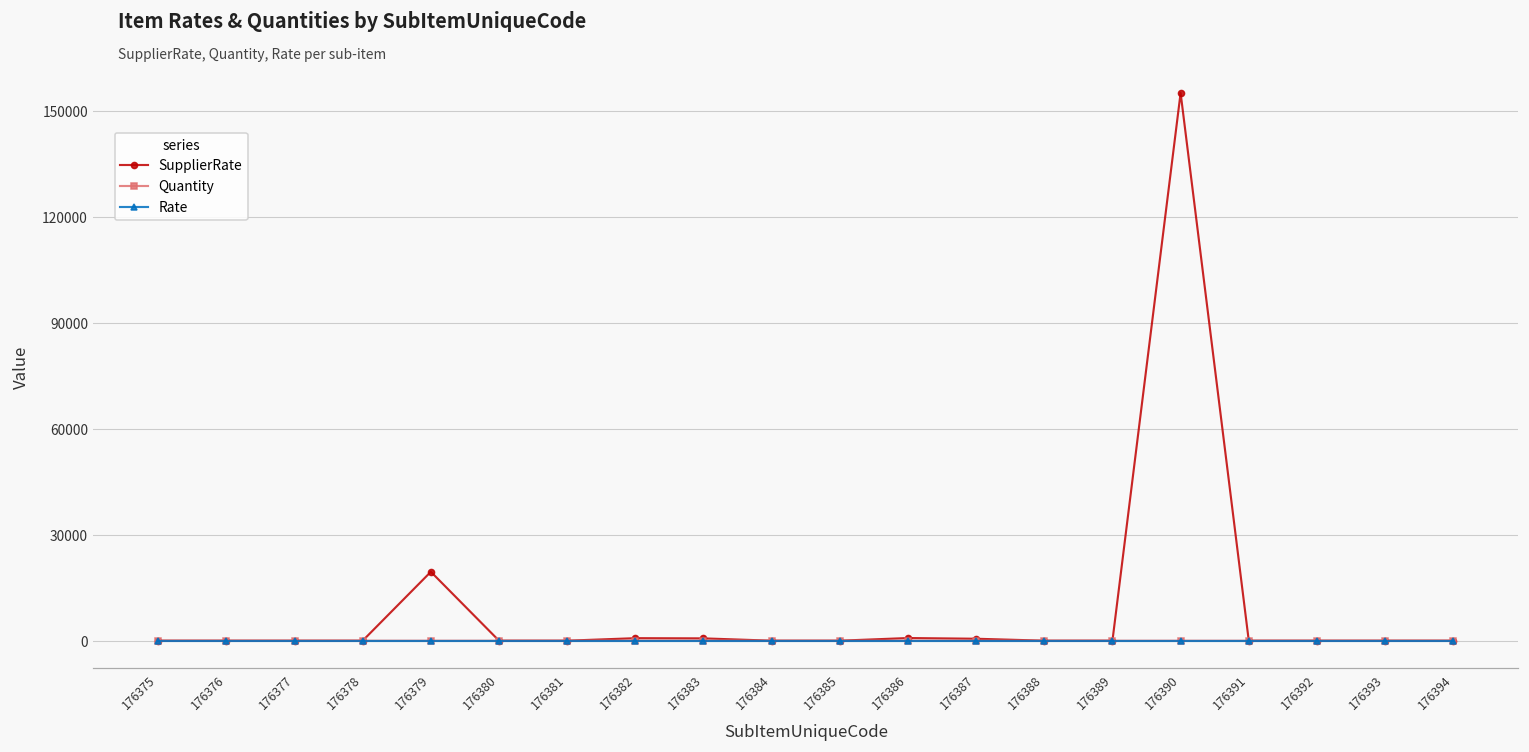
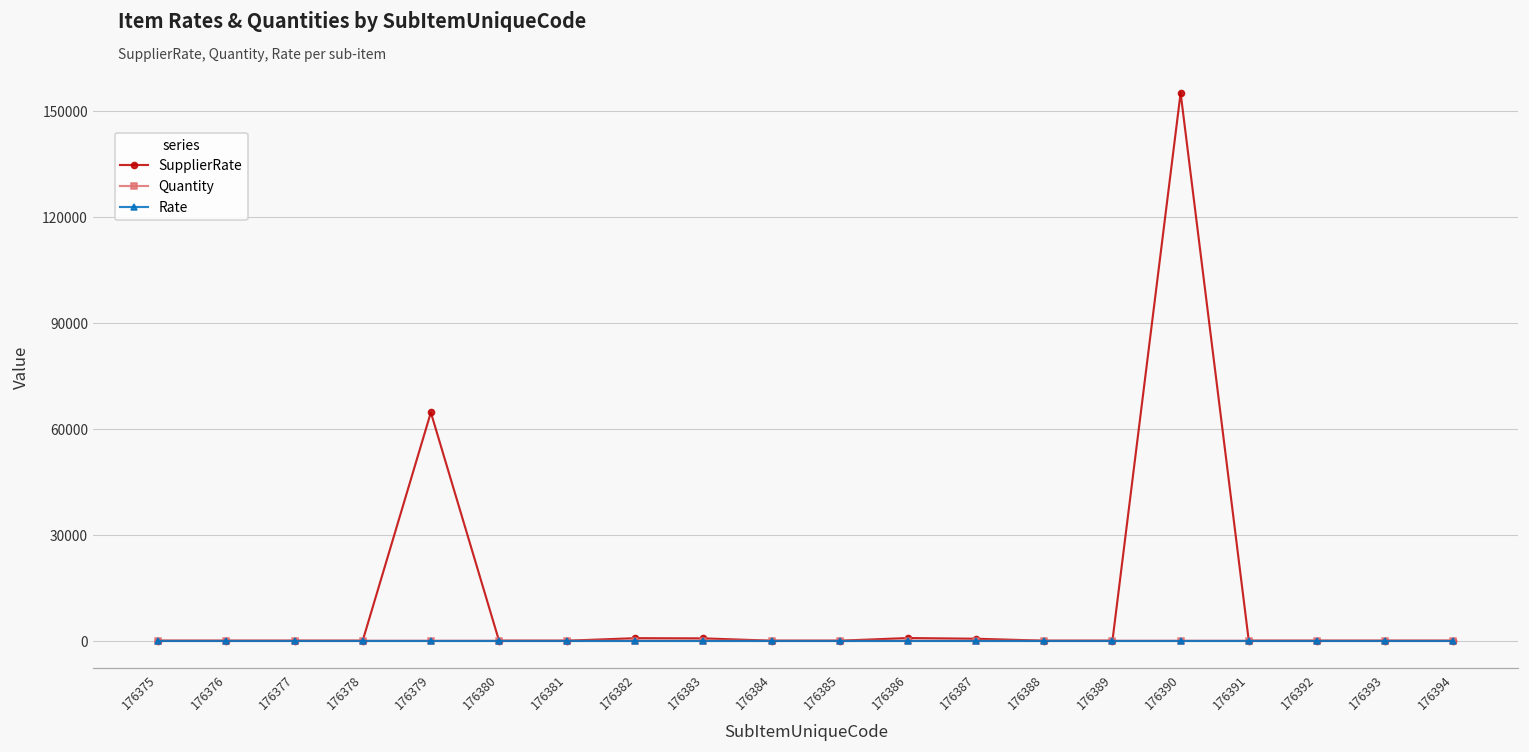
SupplierRate, 176379: 20000 -> 65000
